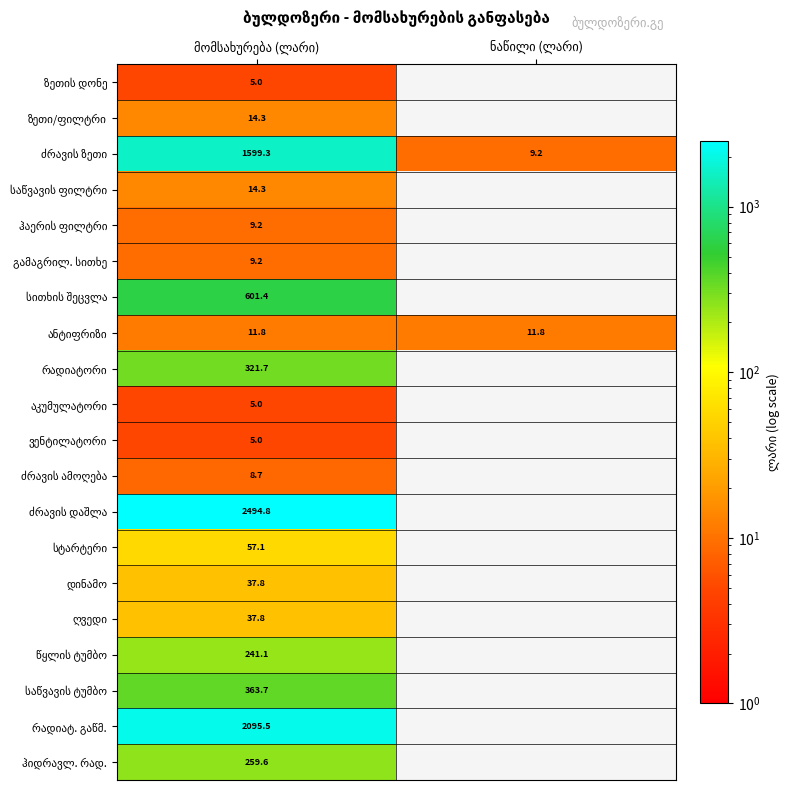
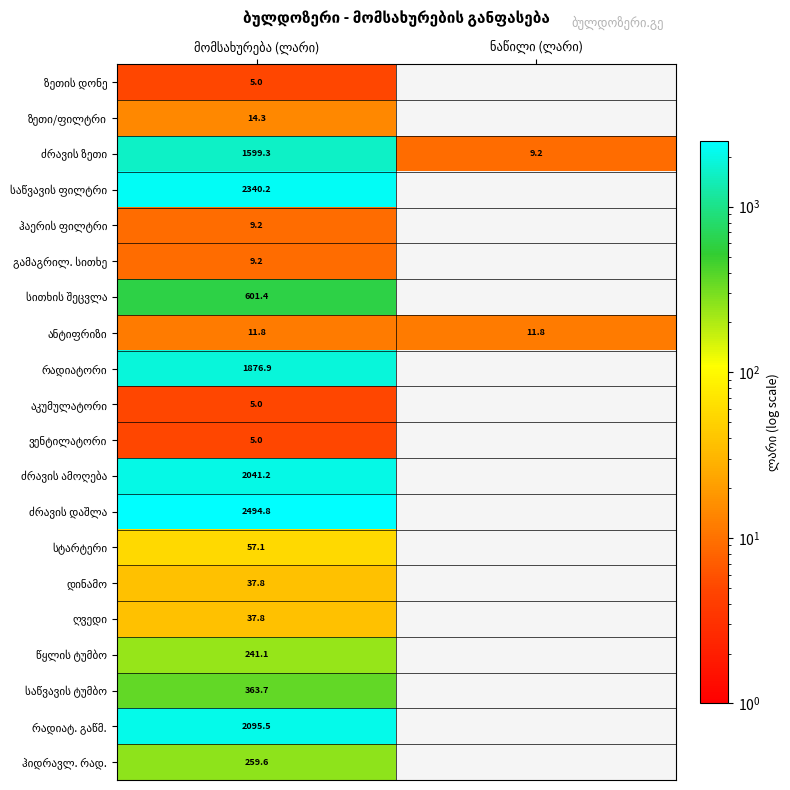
საწვავის ფილტრი, მომსახურება (ლარი): 14.3 -> 2340.2
რადიატორი, მომსახურება (ლარი): 321.7 -> 1876.9
ძრავის ამოღება, მომსახურება (ლარი): 8.7 -> 2041.2
